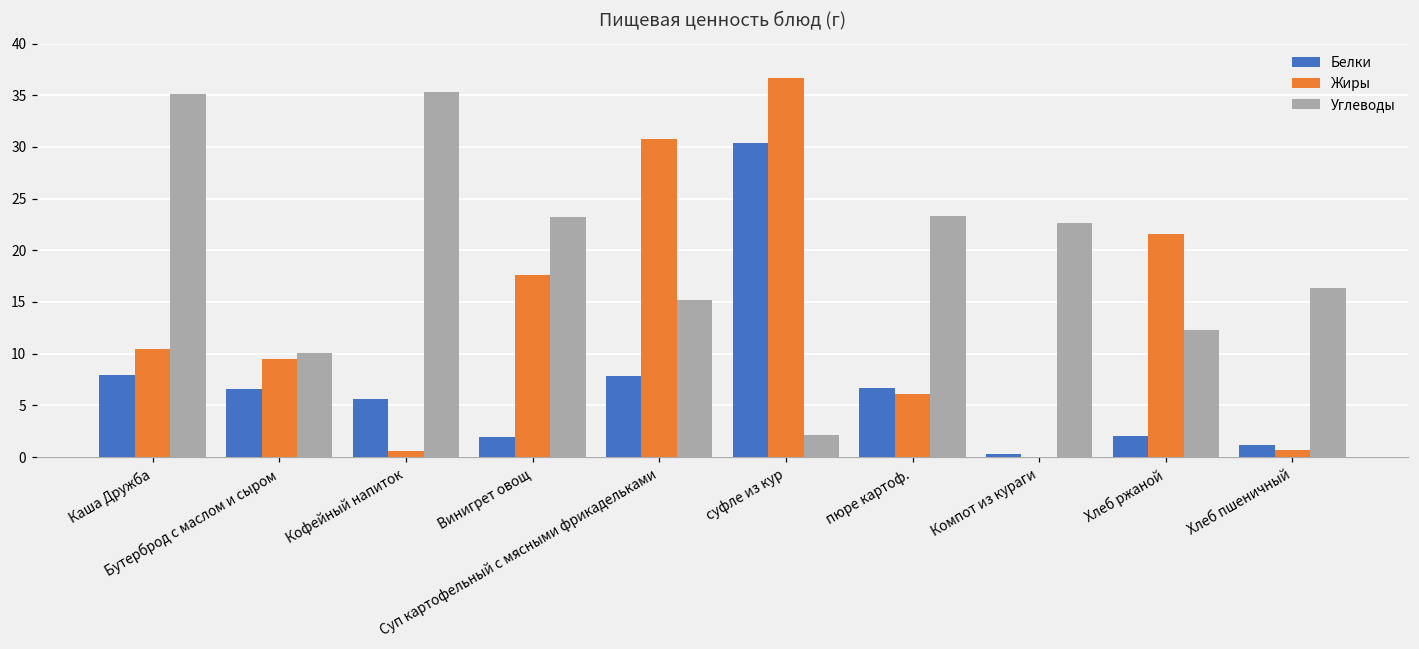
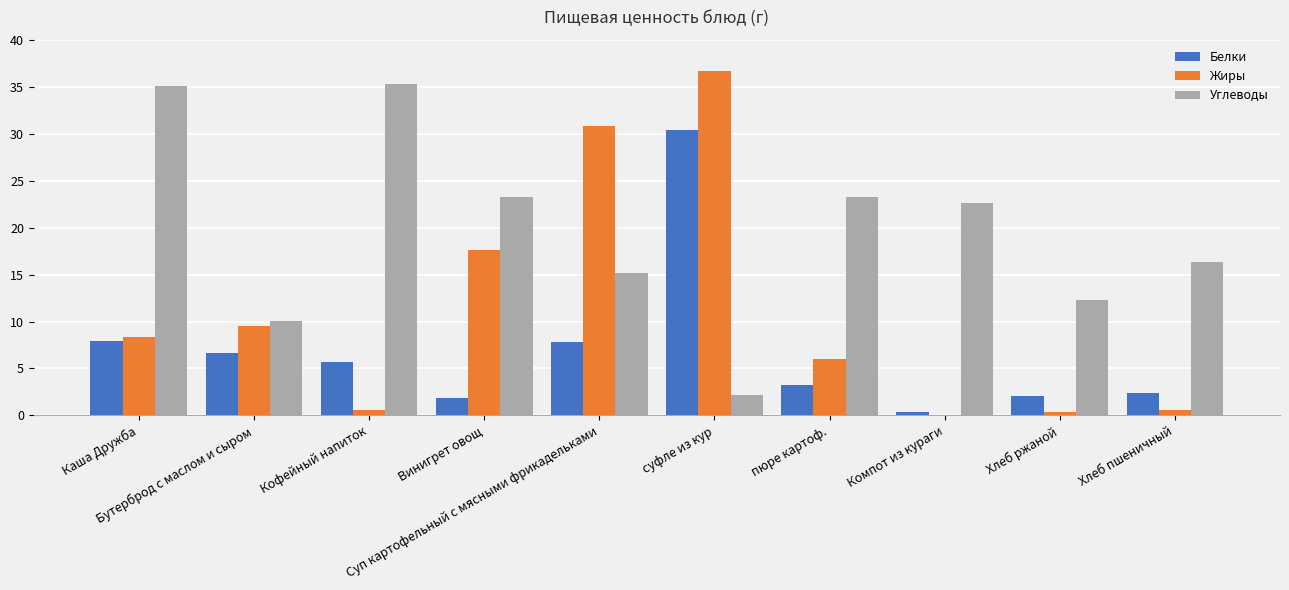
Жиры, Каша Дружба: 10 -> 8
Белки, пюре картоф.: 7 -> 3
Жиры, Хлеб ржаной: 22 -> 0
Белки, Хлеб пшеничный: 1 -> 2
